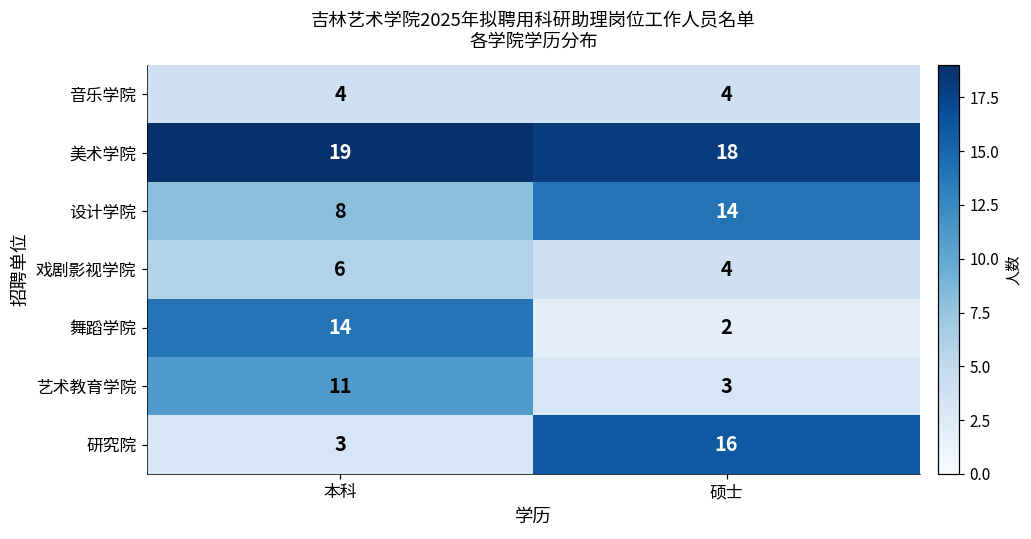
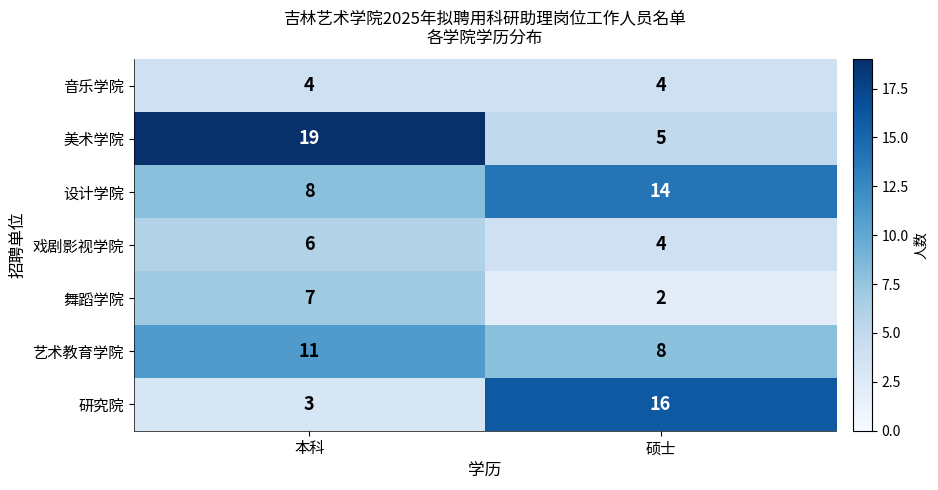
美术学院, 硕士: 18 -> 5
舞蹈学院, 本科: 14 -> 7
艺术教育学院, 硕士: 3 -> 8
